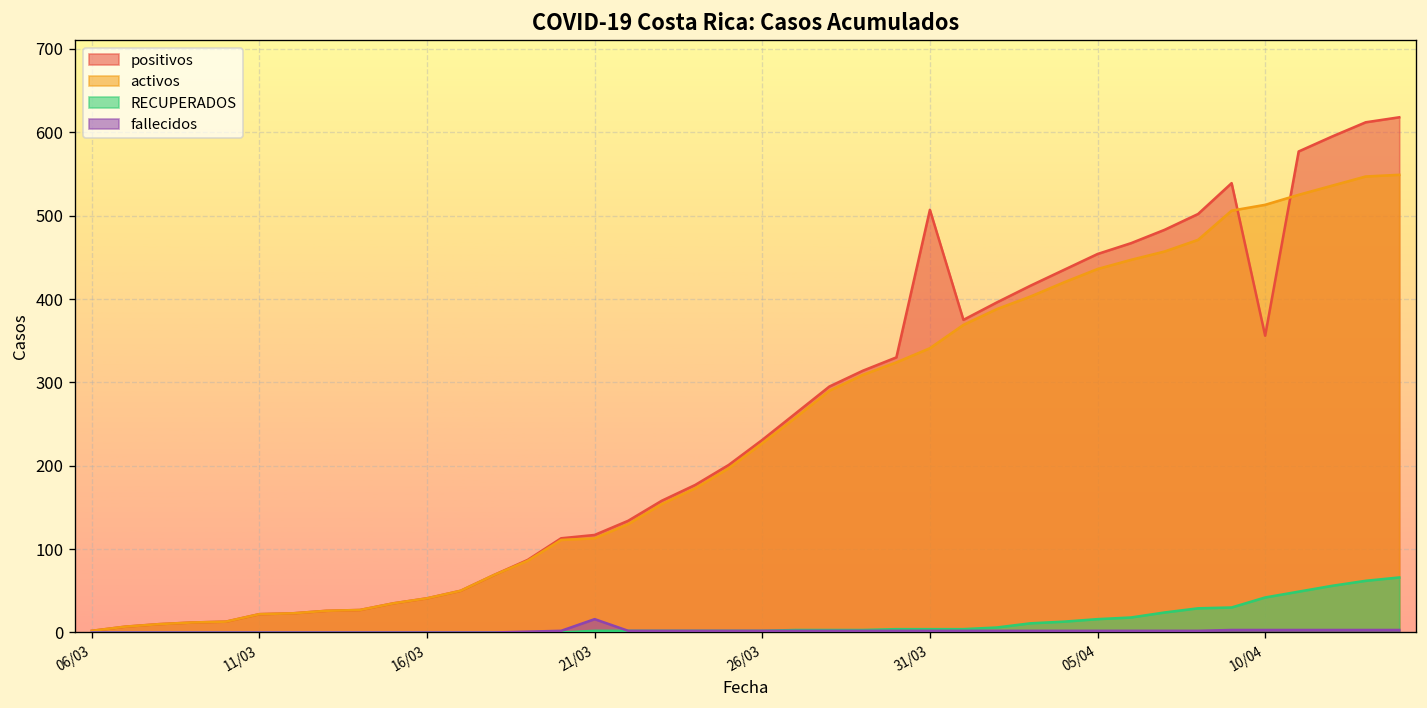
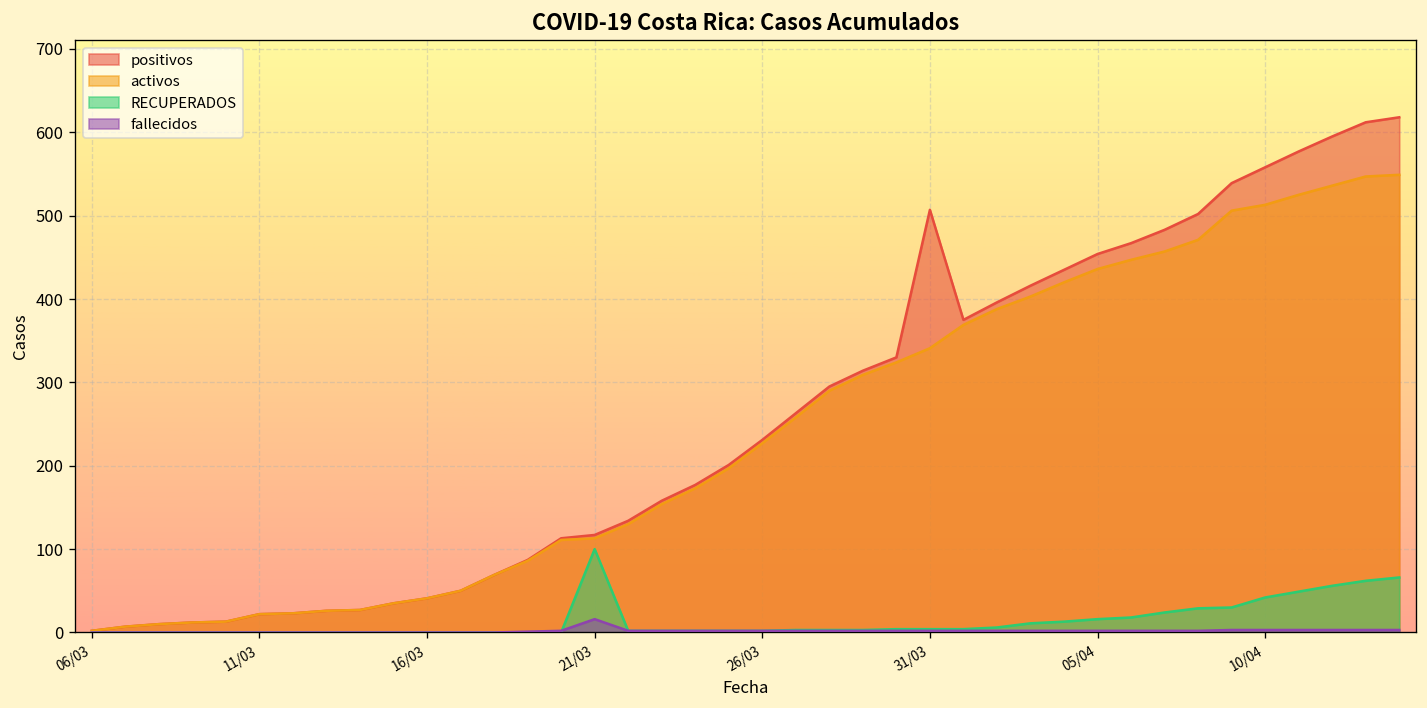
RECUPERADOS, 21/03: 0 -> 100
positivos, 10/04: 360 -> 560
